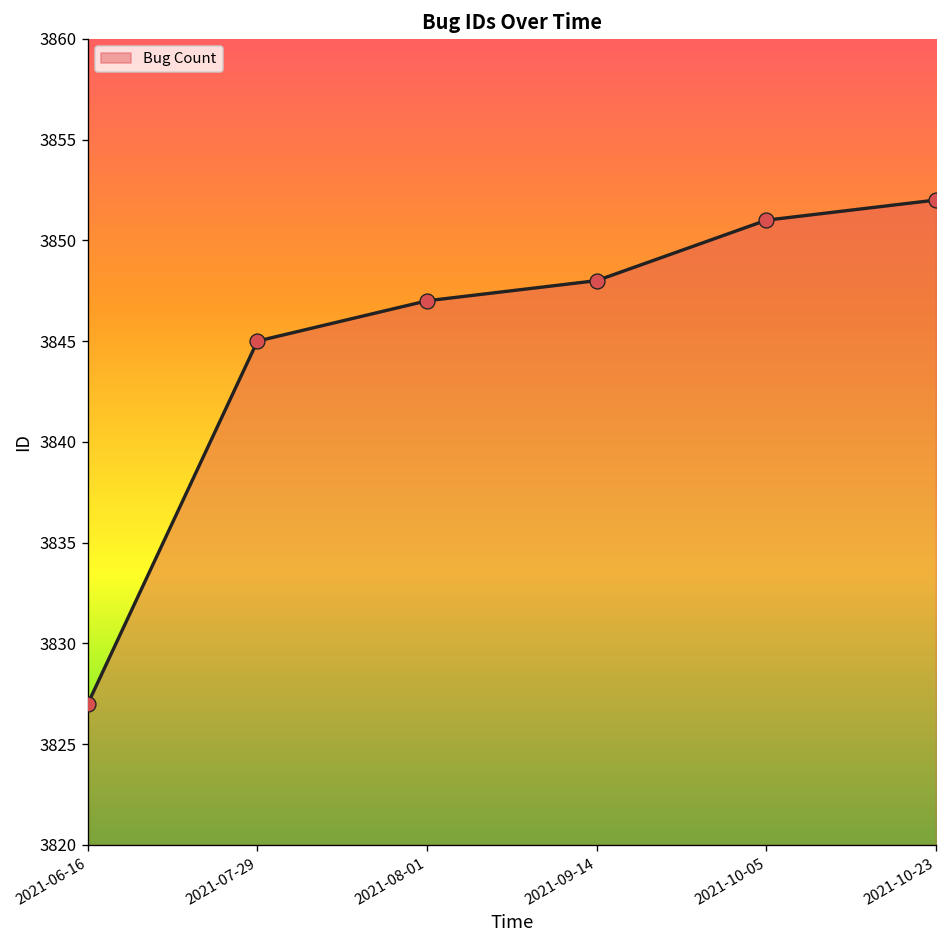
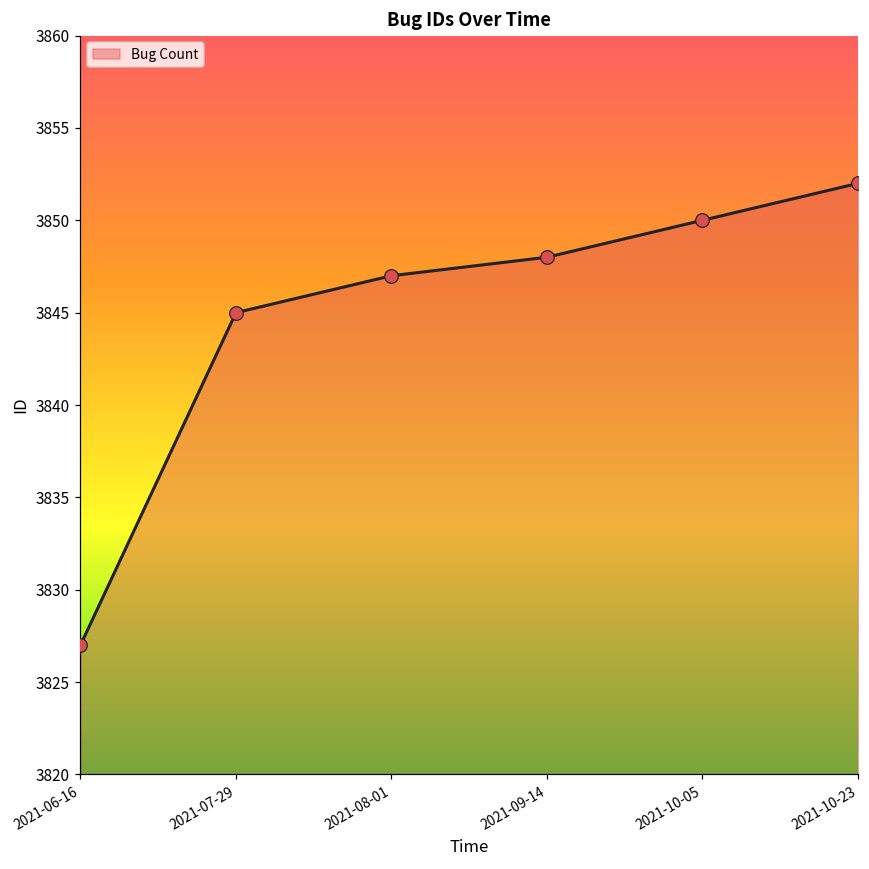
2021-10-05: 3851 -> 3850
